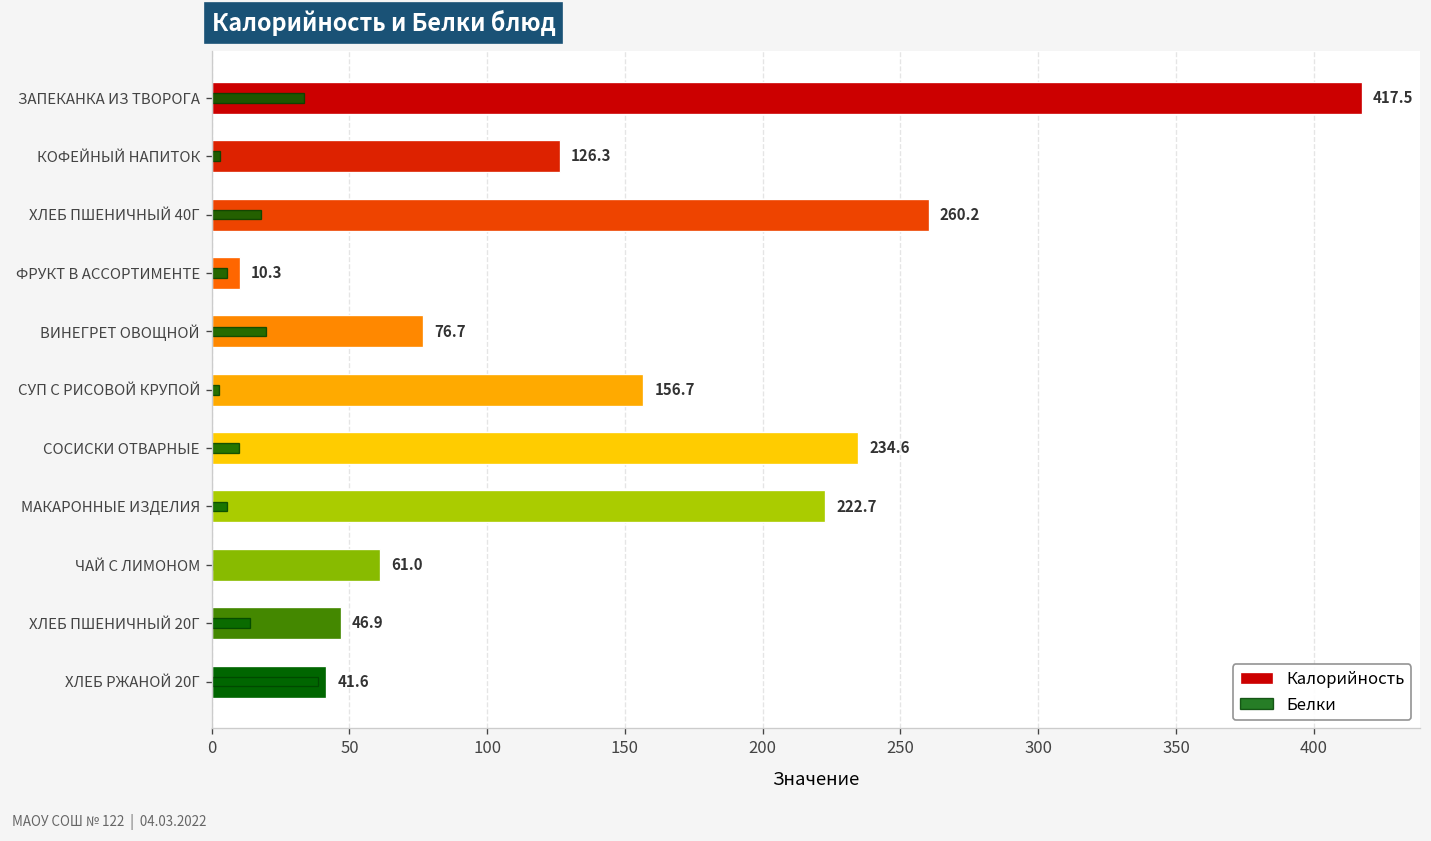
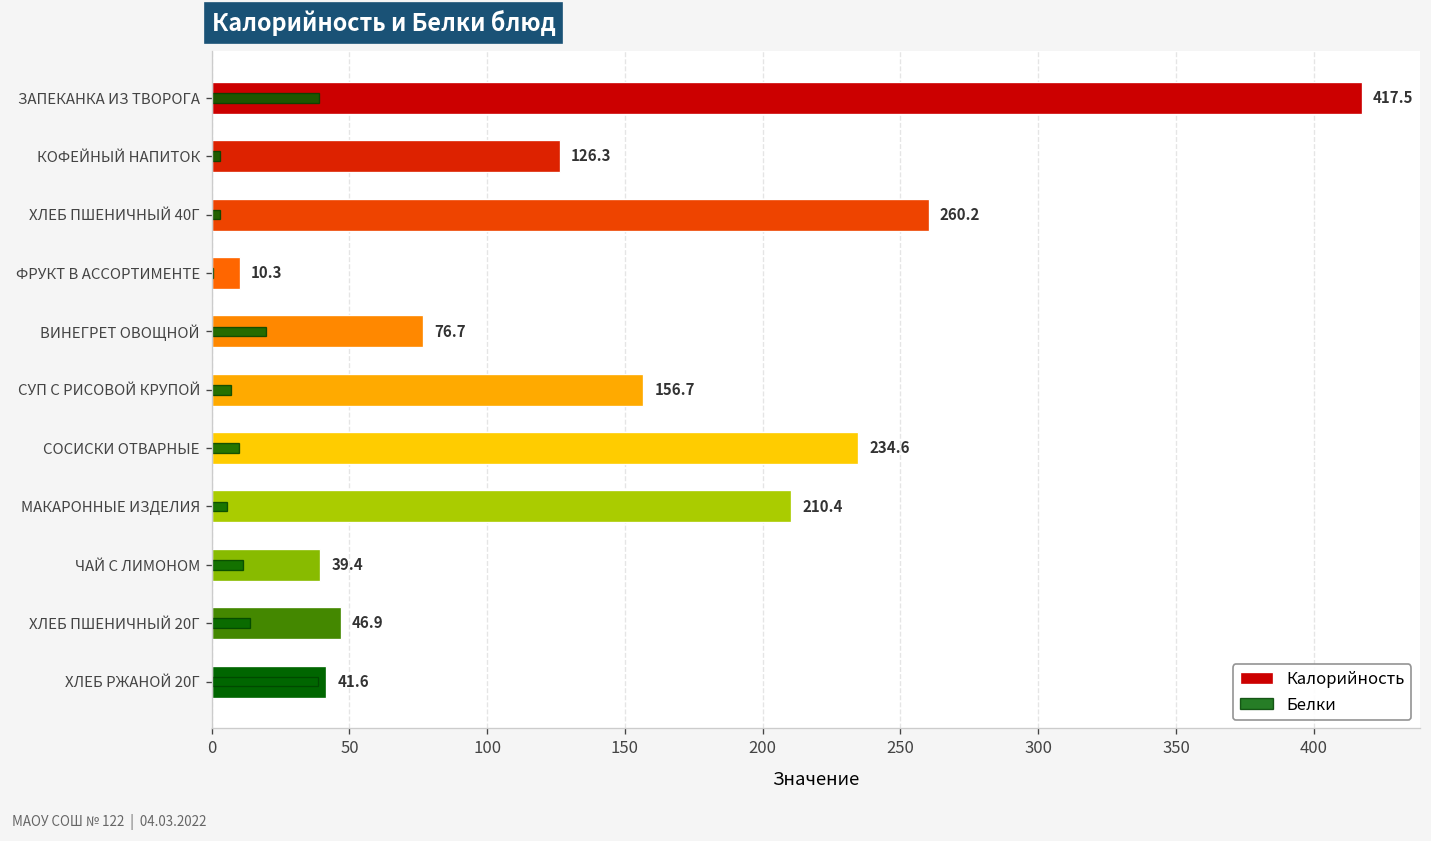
Белки, ЗАПЕКАНКА ИЗ ТВОРОГА: 34 -> 39
Белки, ХЛЕБ ПШЕНИЧНЫЙ 40Г: 18 -> 3
Белки, ФРУКТ В АССОРТИМЕНТЕ: 6 -> 1
Белки, СУП С РИСОВОЙ КРУПОЙ: 3 -> 7
Калорийность, МАКАРОННЫЕ ИЗДЕЛИЯ: 222.7 -> 210.4
Калорийность, ЧАЙ С ЛИМОНОМ: 61.0 -> 39.4
Белки, ЧАЙ С ЛИМОНОМ: 0 -> 12
